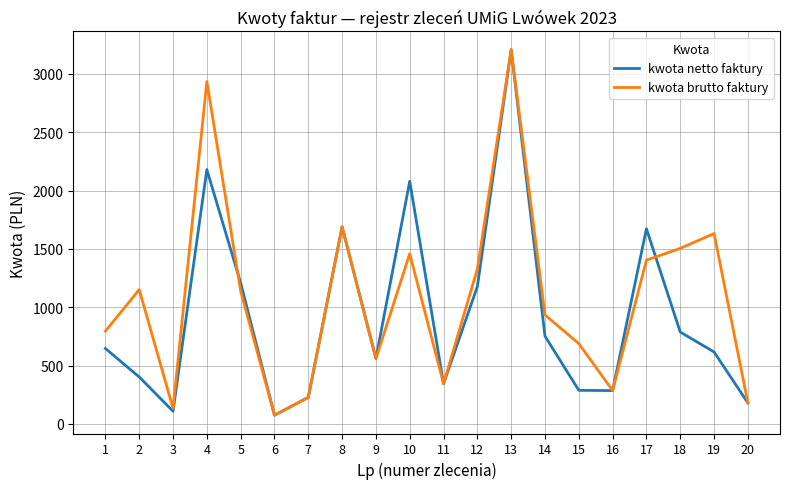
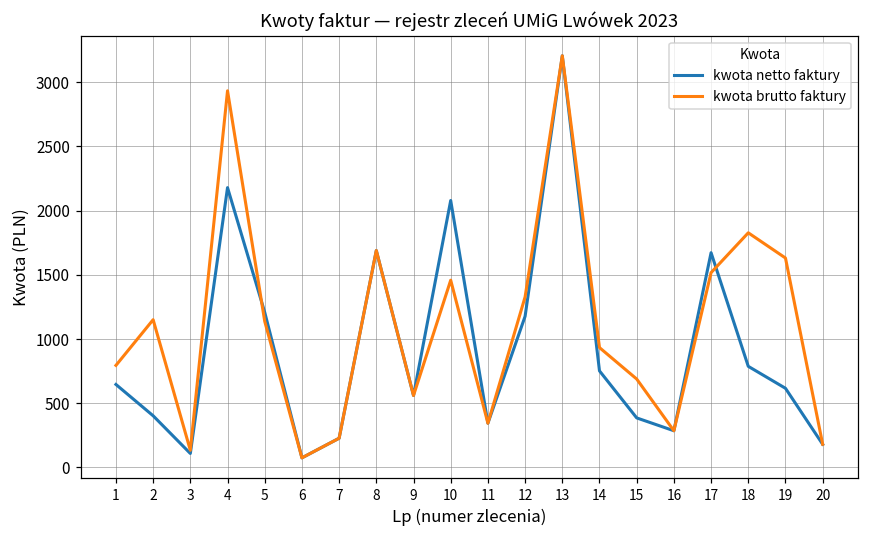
kwota netto faktury, 15: 290 -> 390
kwota brutto faktury, 17: 1400 -> 1520
kwota brutto faktury, 18: 1500 -> 1830
